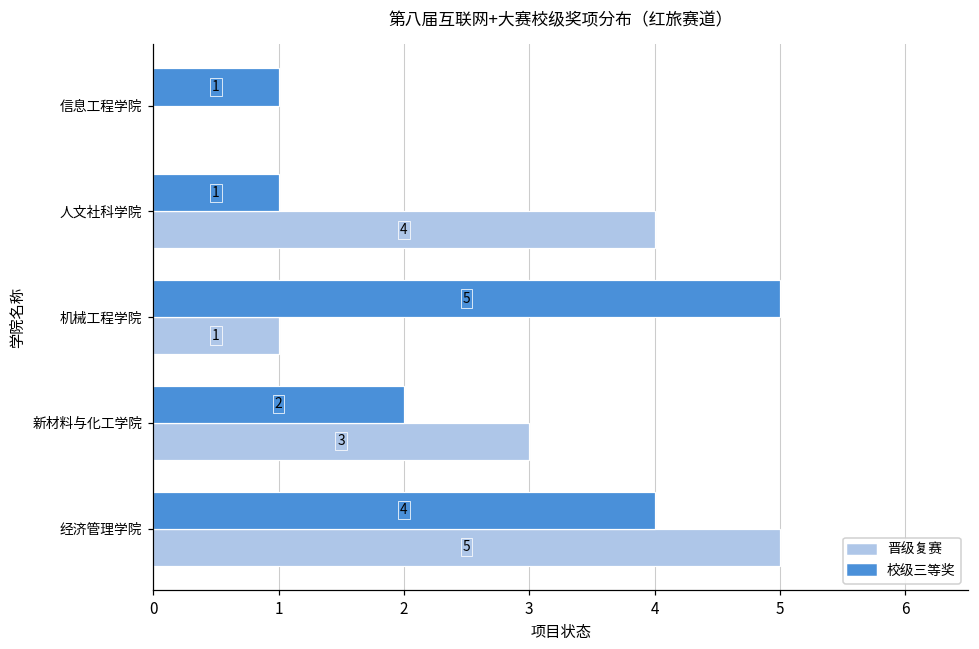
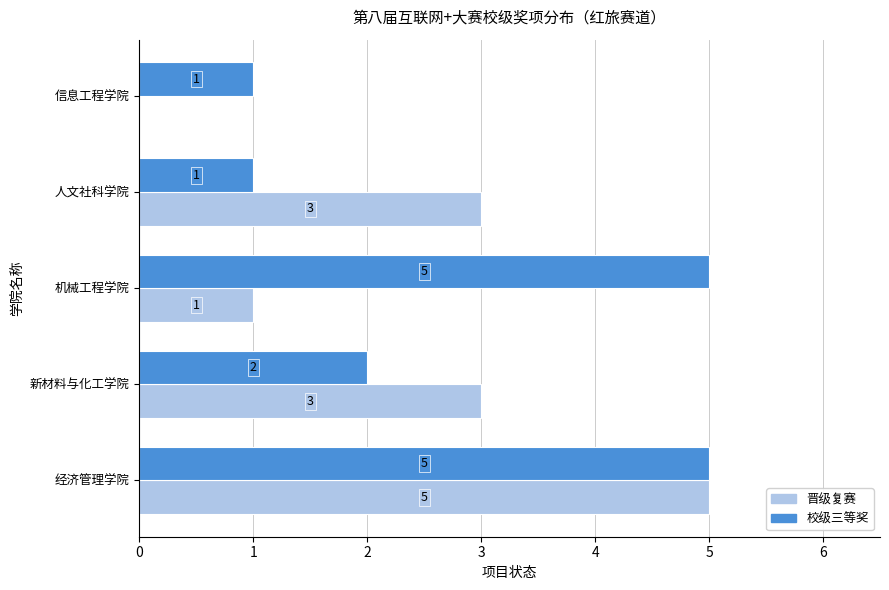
晋级复赛, 人文社科学院: 4 -> 3
校级三等奖, 经济管理学院: 4 -> 5
